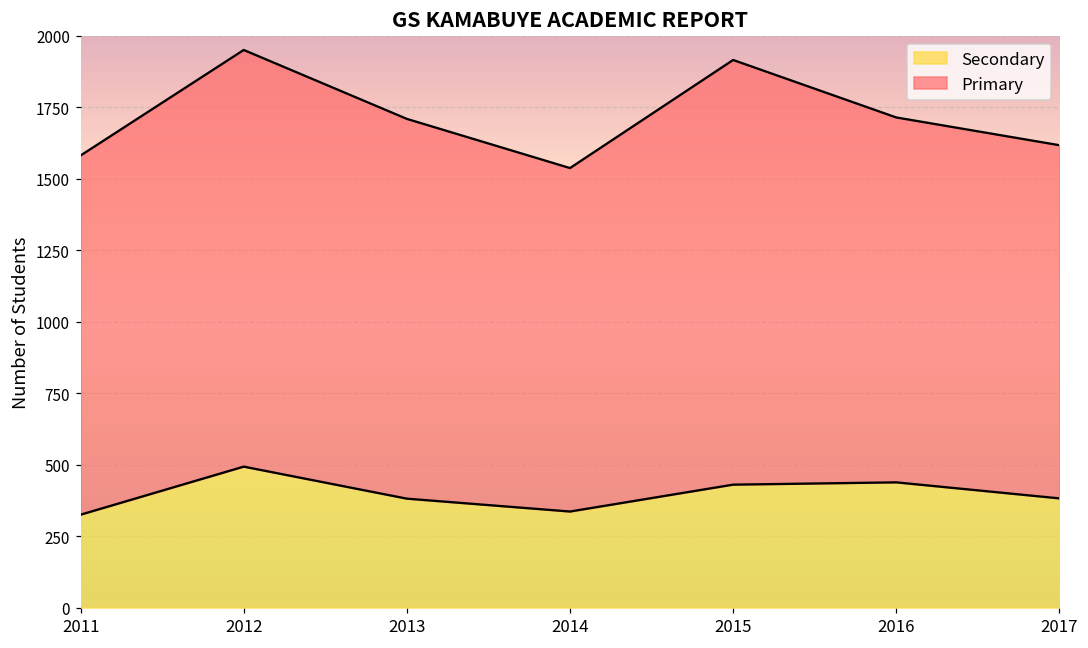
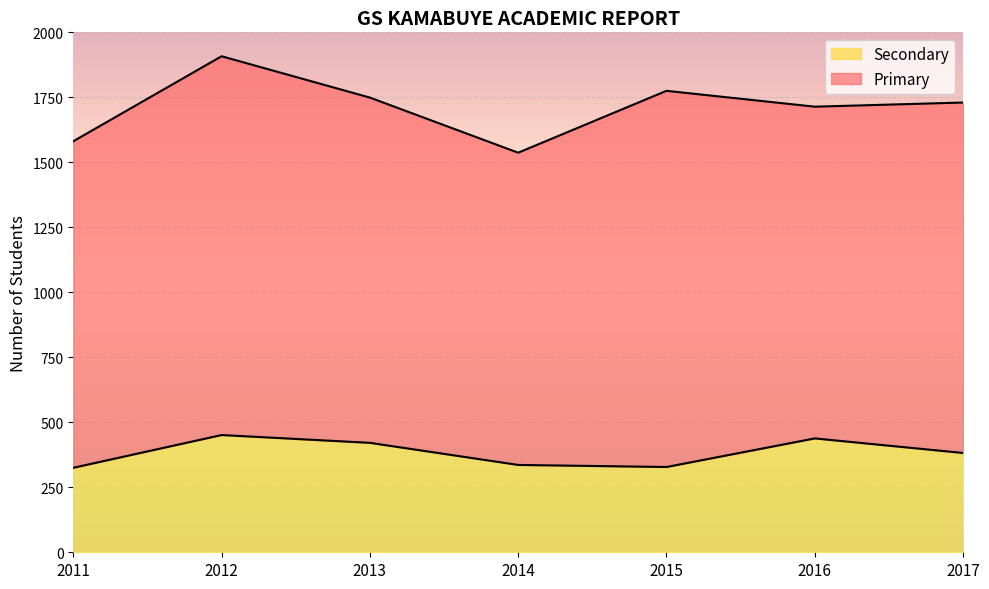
Secondary, 2012: 490 -> 450
Secondary, 2013: 380 -> 420
Secondary, 2015: 430 -> 330
Primary, 2015: 1490 -> 1450
Primary, 2017: 1240 -> 1350
